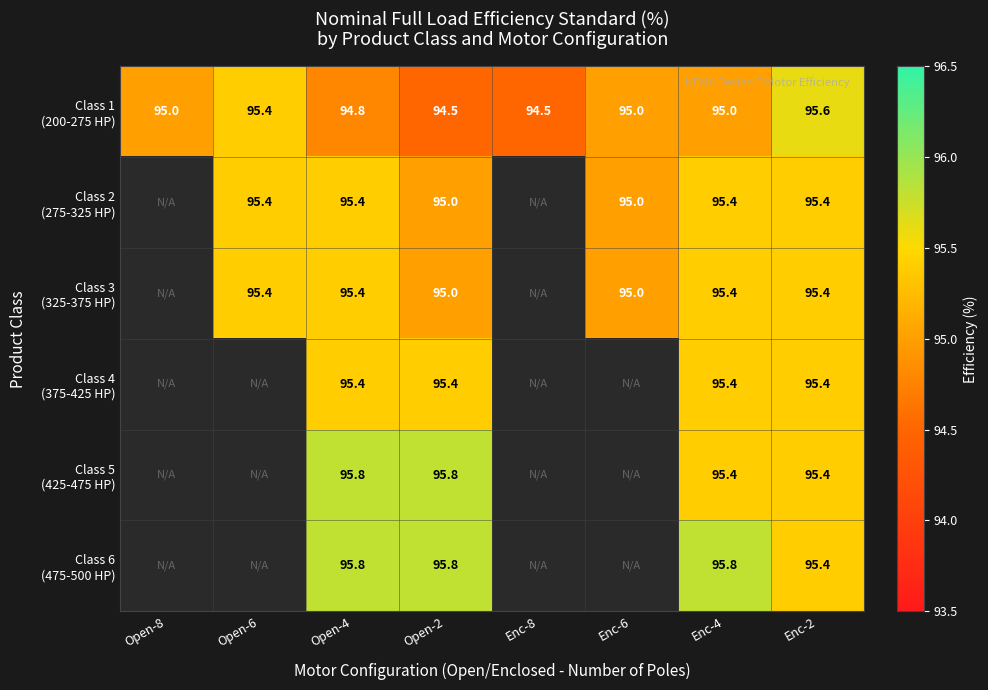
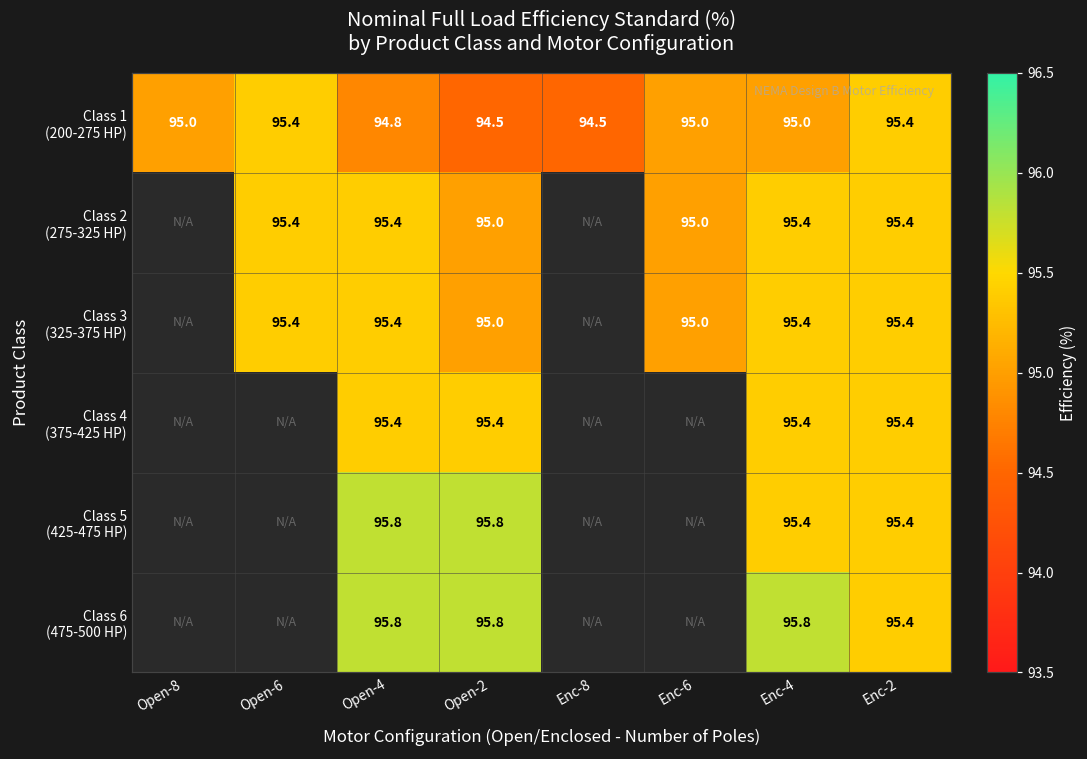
Class 1 (200-275 HP), Enc-2: 95.6 -> 95.4
